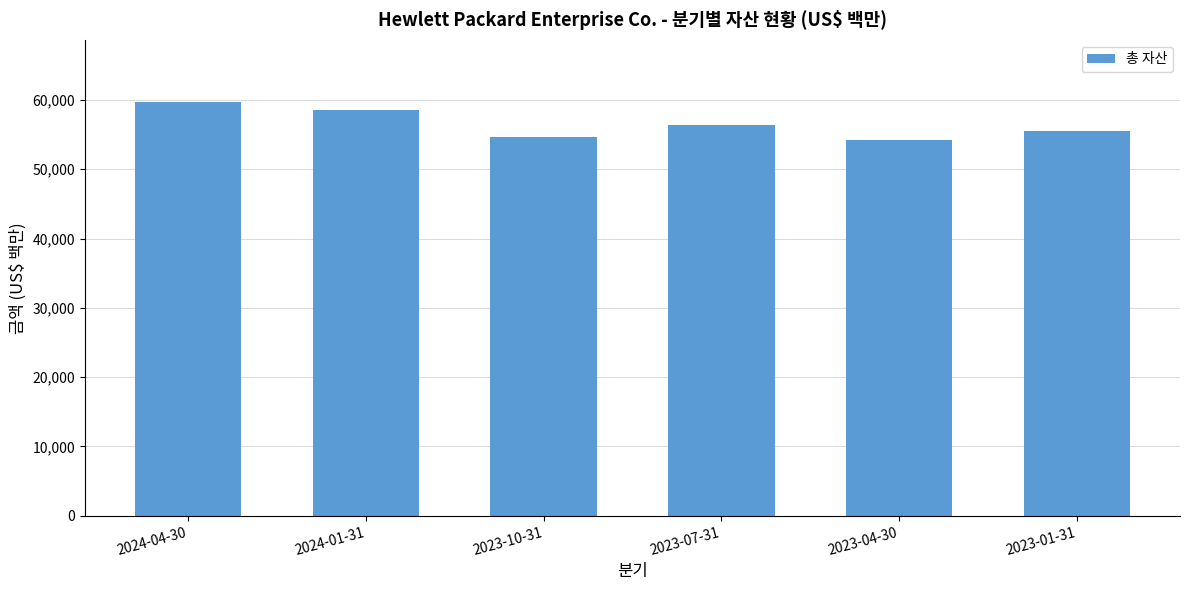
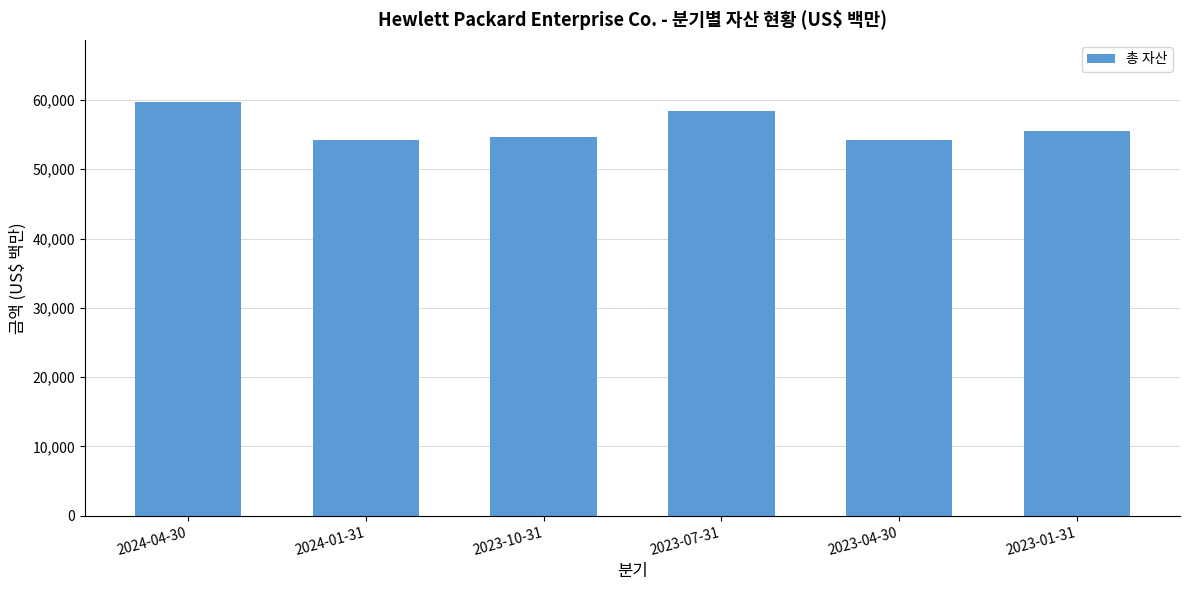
2024-01-31: 59,000 -> 54,000
2023-07-31: 56,000 -> 58,000
